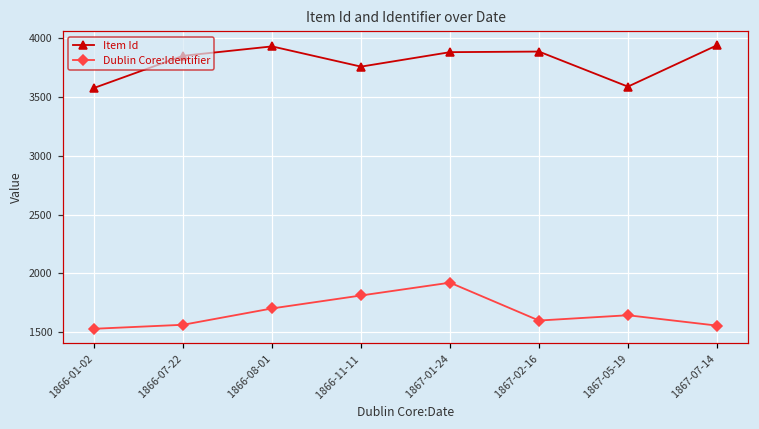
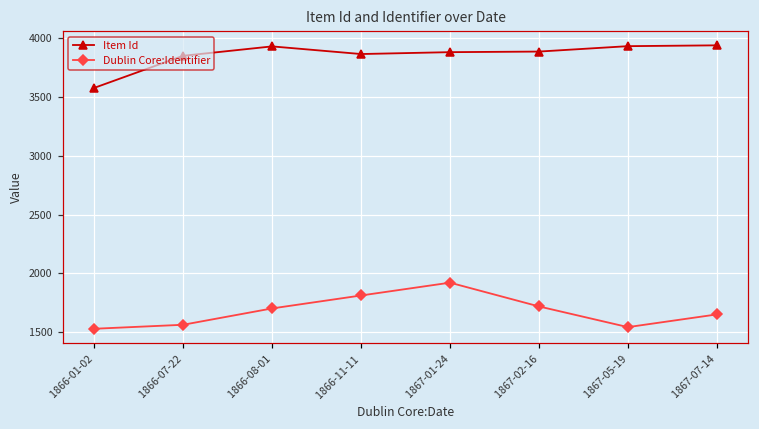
Item Id, 1866-11-11: 3760 -> 3870
Dublin Core:Identifier, 1867-02-16: 1600 -> 1720
Item Id, 1867-05-19: 3590 -> 3930
Dublin Core:Identifier, 1867-05-19: 1650 -> 1540
Dublin Core:Identifier, 1867-07-14: 1560 -> 1650
